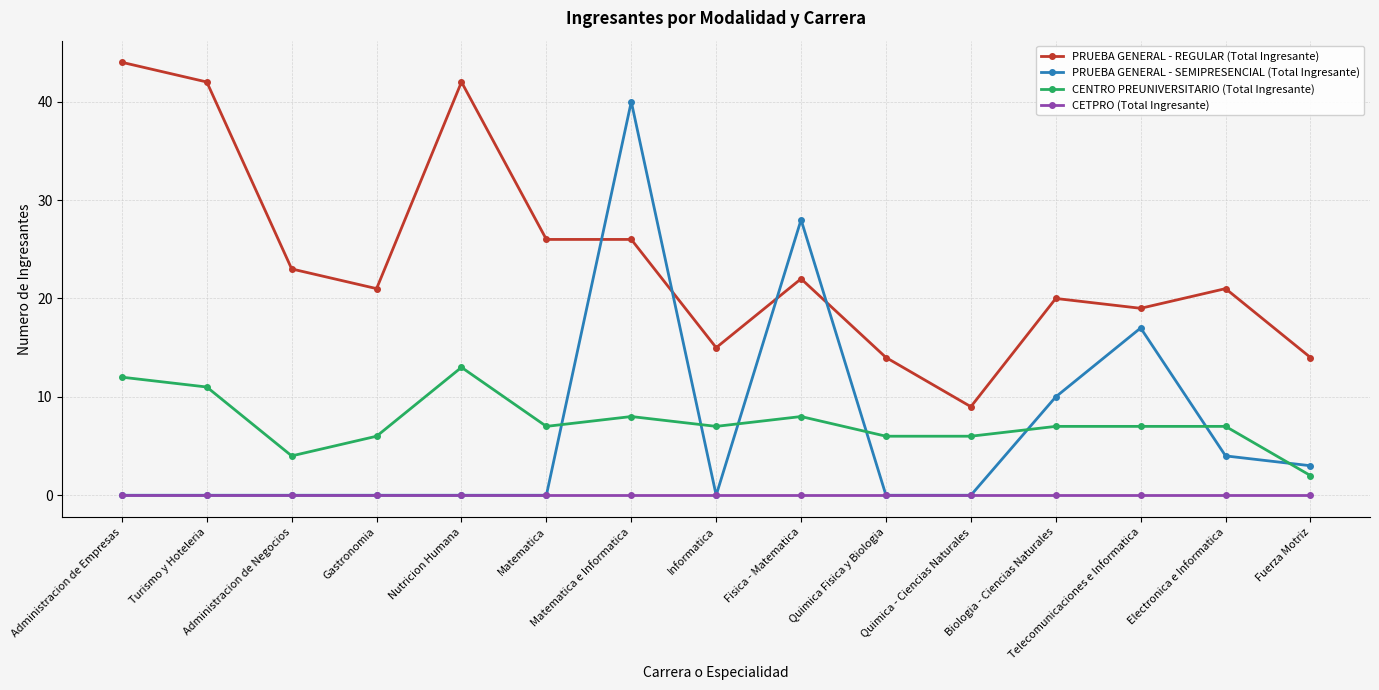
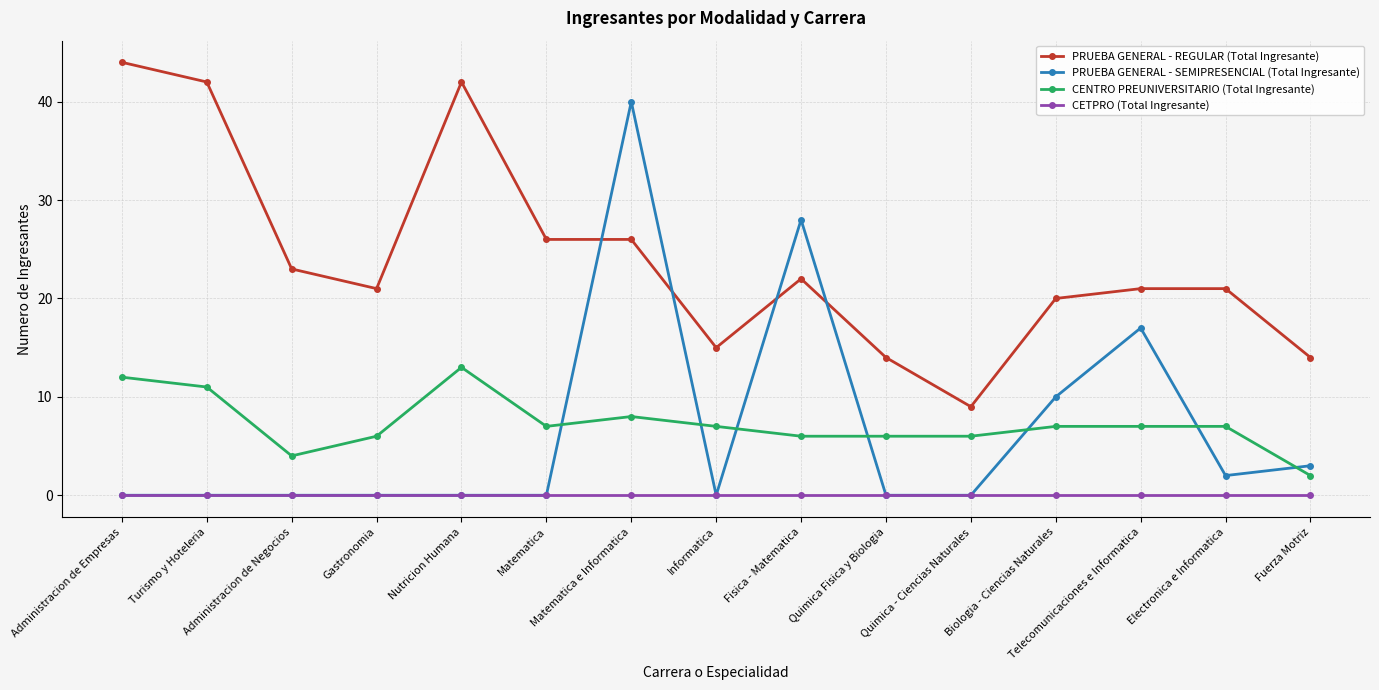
CENTRO PREUNIVERSITARIO (Total Ingresante), Fisica - Matematica: 8 -> 6
PRUEBA GENERAL - REGULAR (Total Ingresante), Telecomunicaciones e Informatica: 19 -> 21
PRUEBA GENERAL - SEMIPRESENCIAL (Total Ingresante), Electronica e Informatica: 4 -> 2
